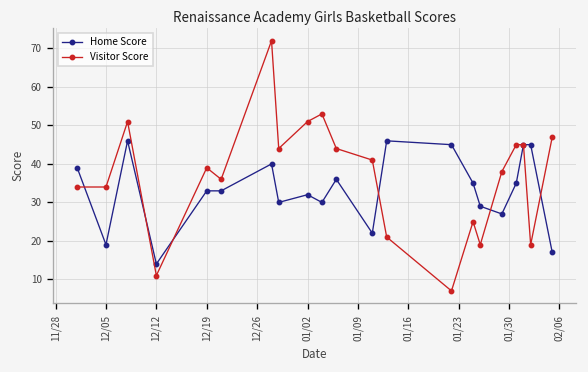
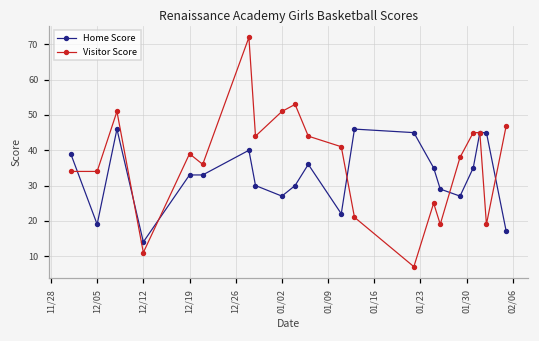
Home Score, 01/02: 32 -> 27
